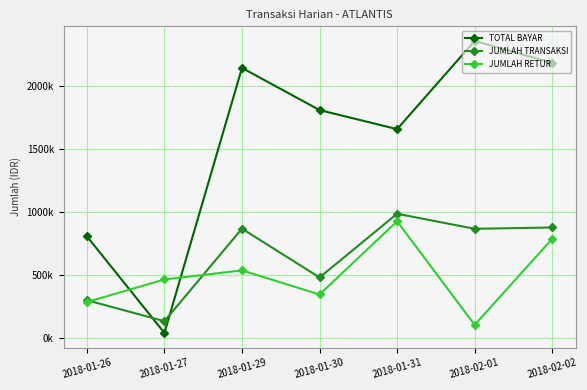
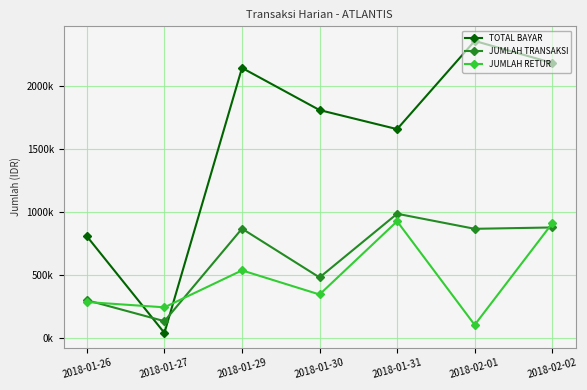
JUMLAH RETUR, 2018-01-27: 470000 -> 240000
JUMLAH RETUR, 2018-02-02: 790000 -> 910000
